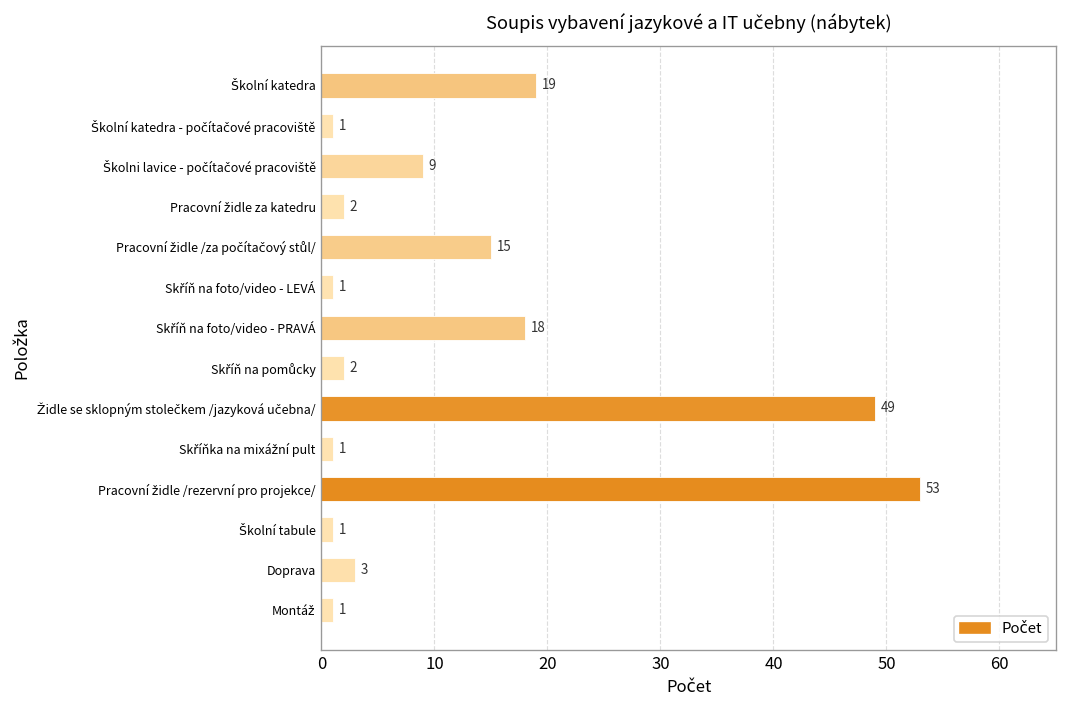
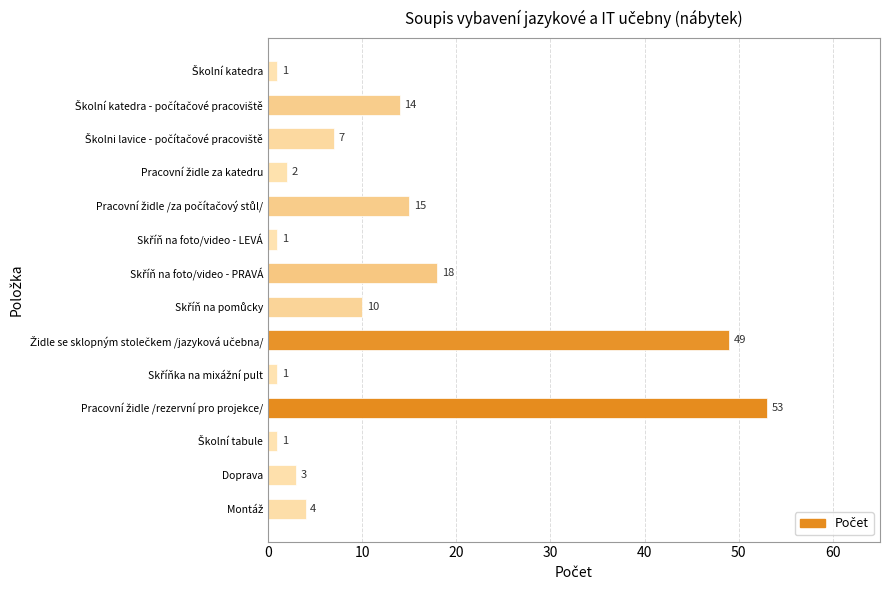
Školní katedra: 19 -> 1
Školní katedra - počítačové pracoviště: 1 -> 14
Školni lavice - počítačové pracoviště: 9 -> 7
Skříň na pomůcky: 2 -> 10
Montáž: 1 -> 4
